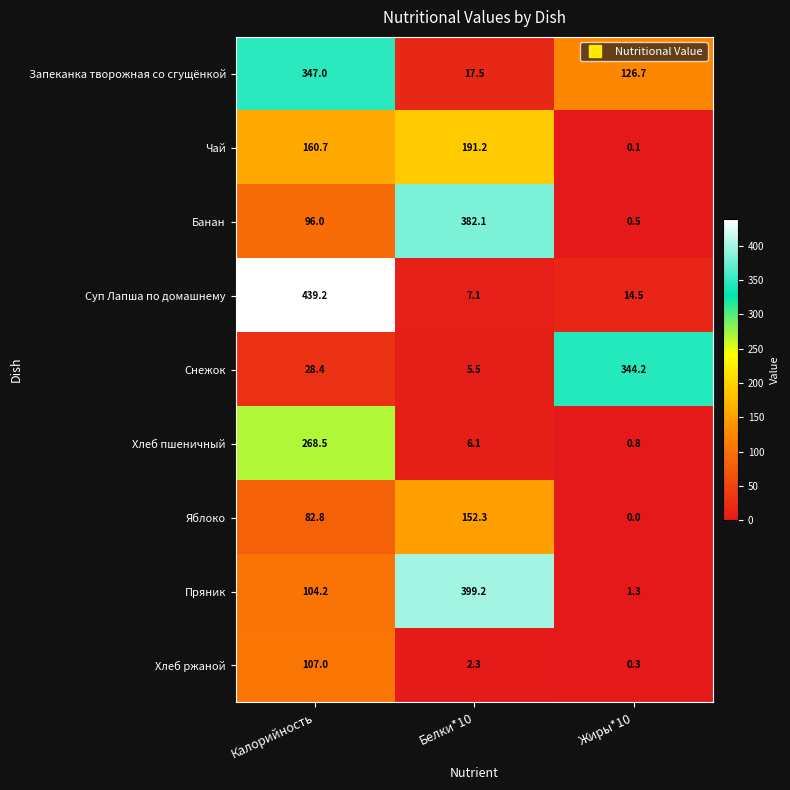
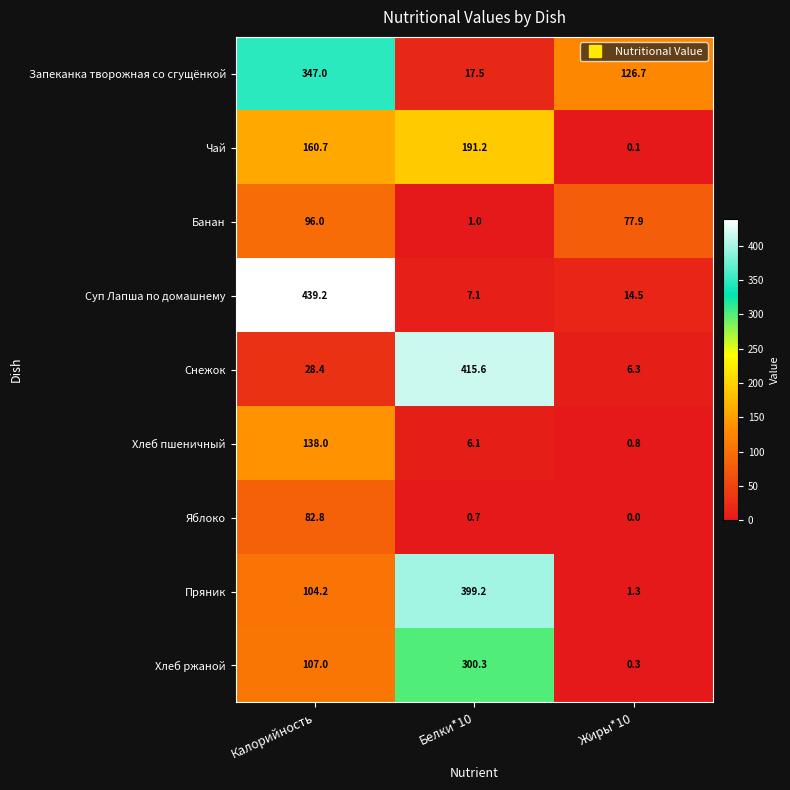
Банан, Белки*10: 382.1 -> 1.0
Банан, Жиры*10: 0.5 -> 77.9
Снежок, Белки*10: 5.5 -> 415.6
Снежок, Жиры*10: 344.2 -> 6.3
Хлеб пшеничный, Калорийность: 268.5 -> 138.0
Яблоко, Белки*10: 152.3 -> 0.7
Хлеб ржаной, Белки*10: 2.3 -> 300.3
